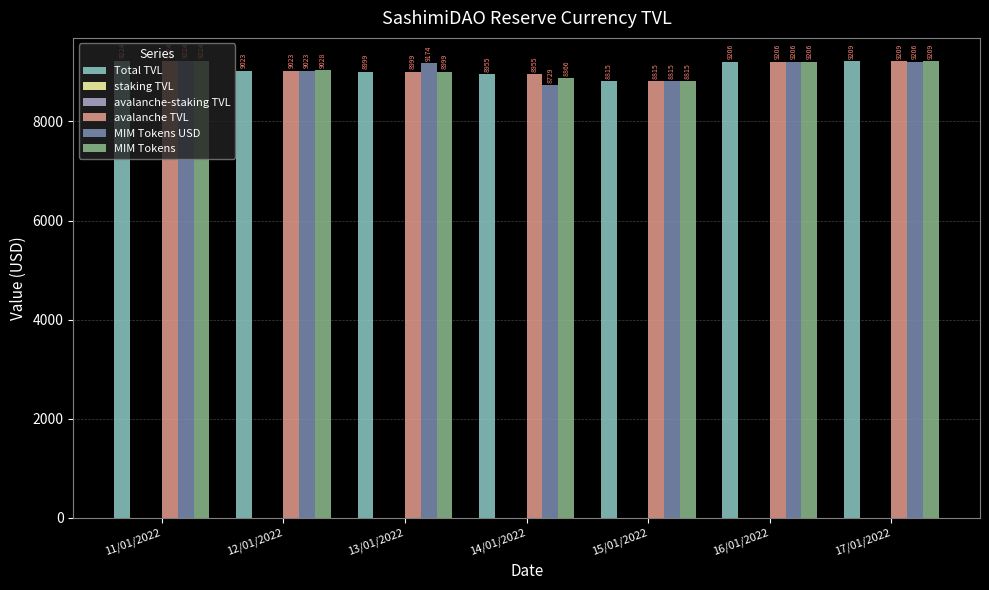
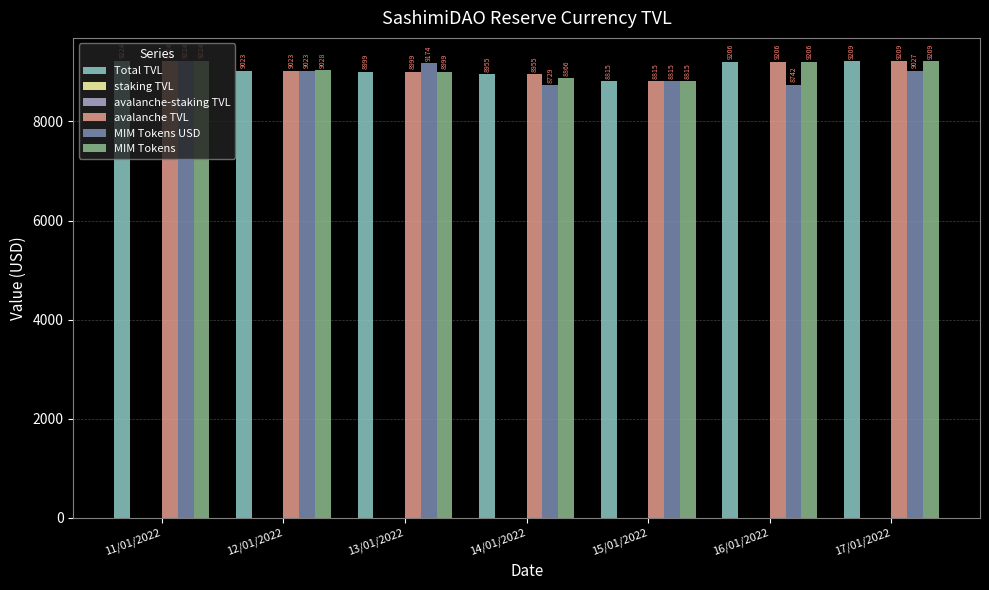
MIM Tokens USD, 16/01/2022: 9206 -> 8742
MIM Tokens USD, 17/01/2022: 9206 -> 9027
